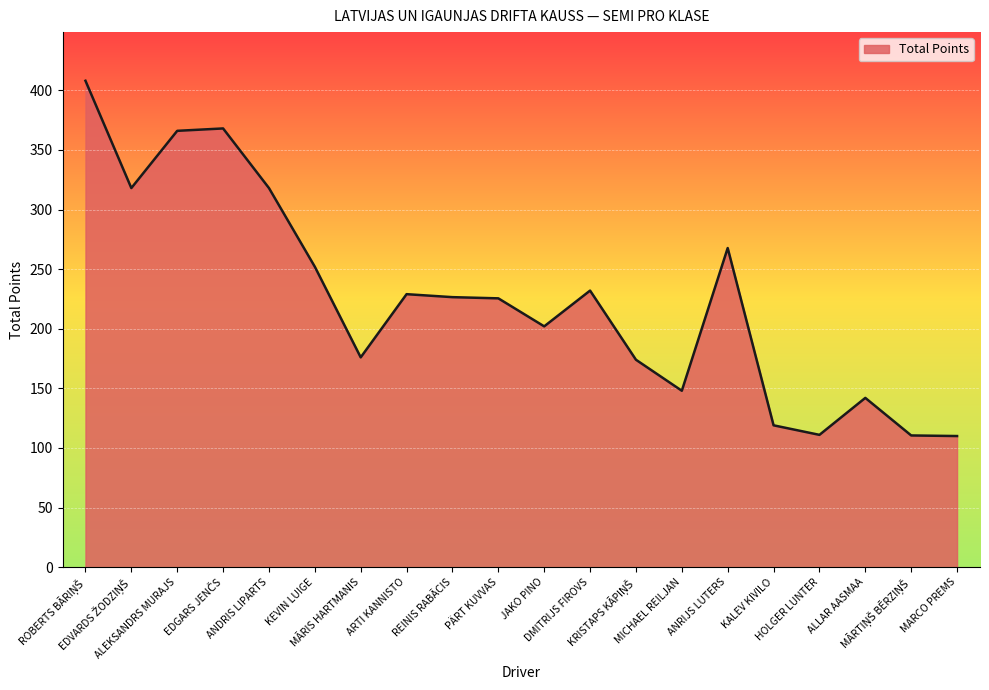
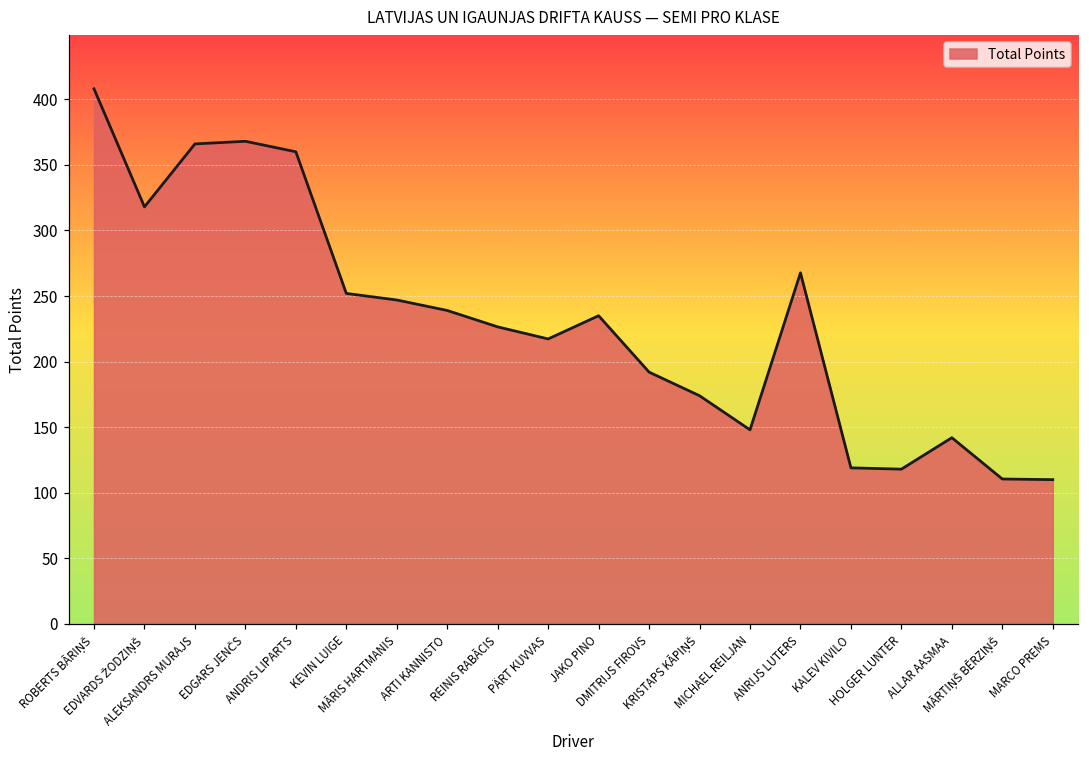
ANDRIS LIPARTS: 318 -> 360
MĀRIS HARTMANIS: 176 -> 247
ARTI KANNISTO: 229 -> 239
PÄRT KUVVAS: 226 -> 217
JAKO PINO: 202 -> 235
DMITRIJS FIROVS: 232 -> 192
HOLGER LUNTER: 111 -> 118
